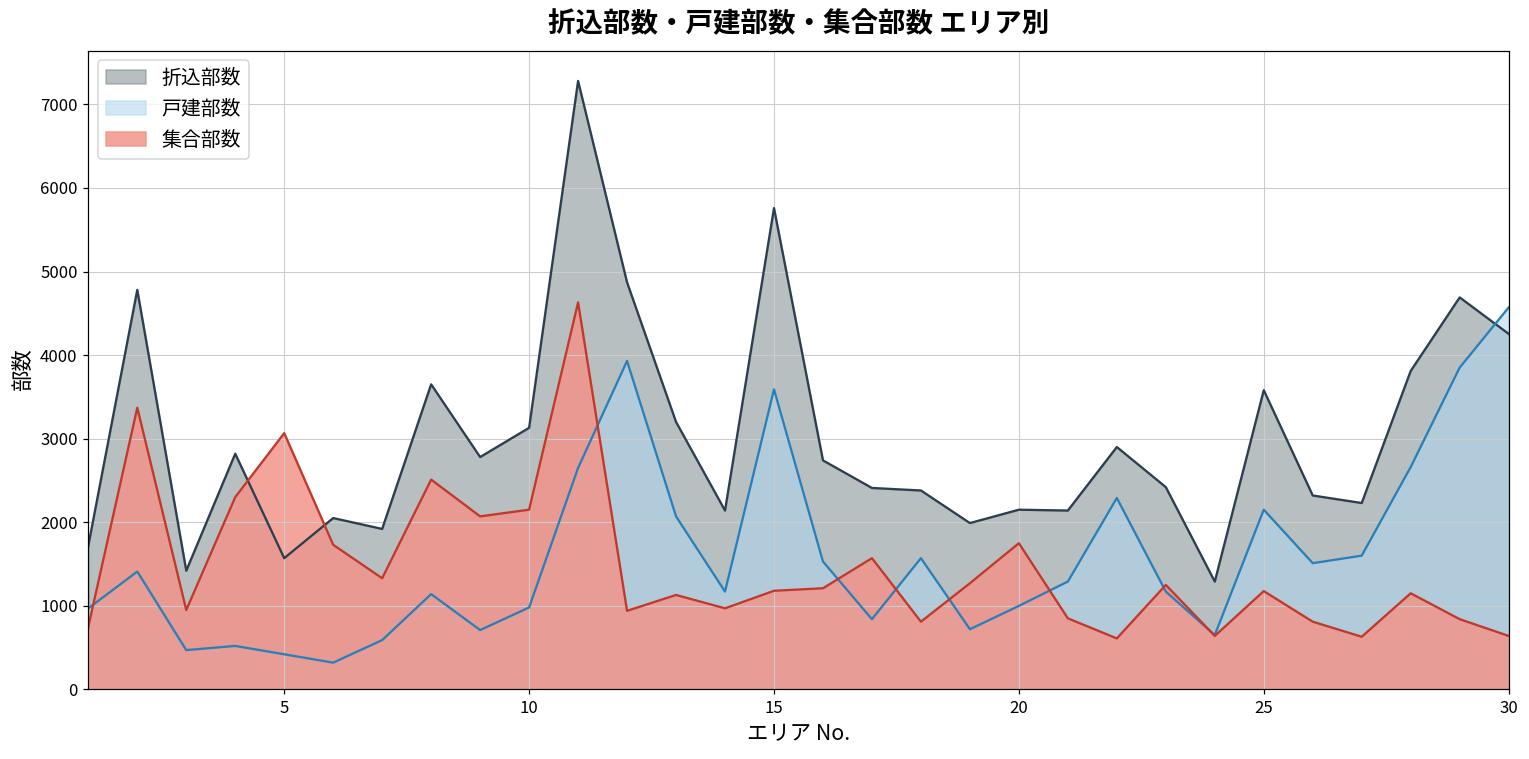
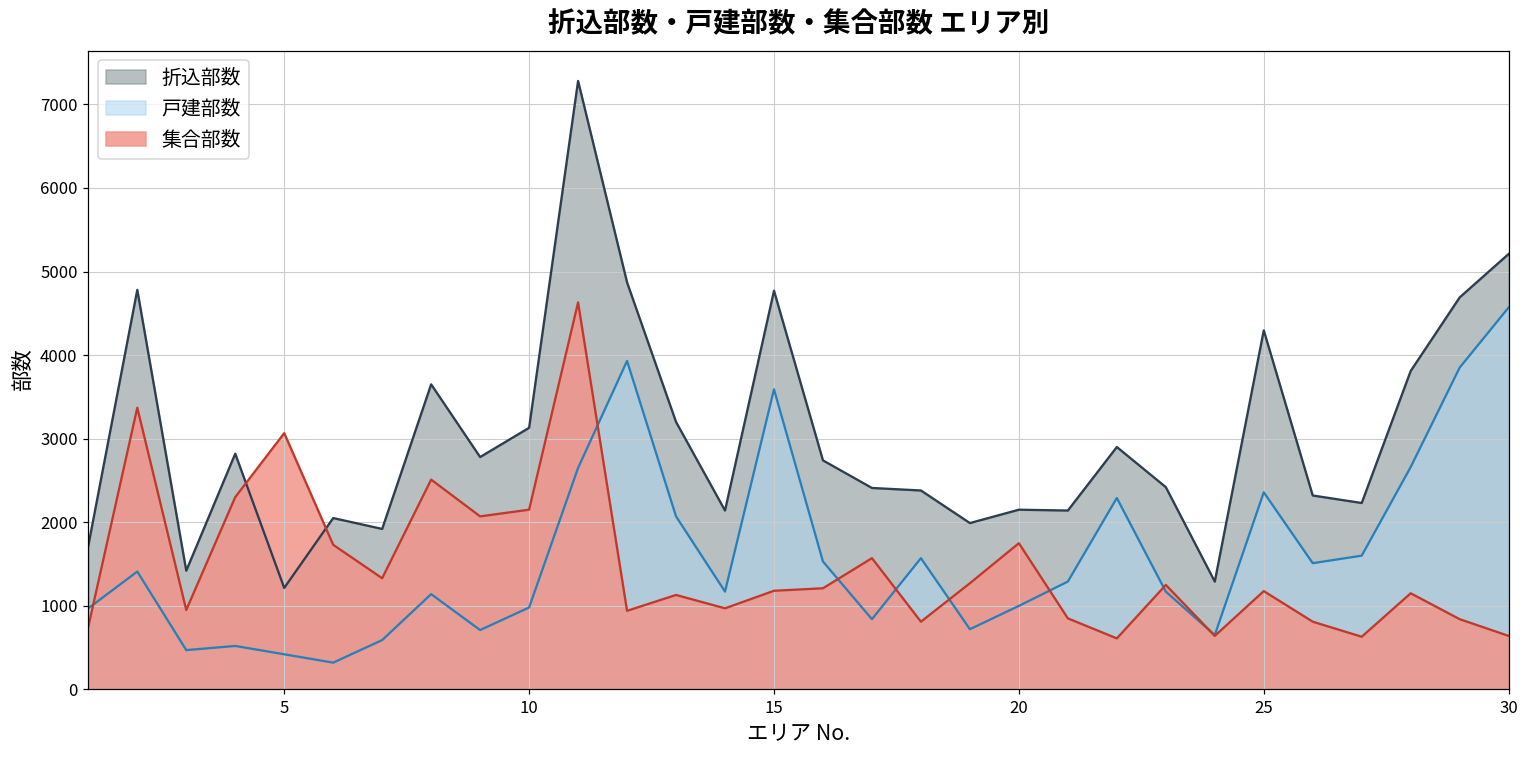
折込部数, 5: 1600 -> 1200
折込部数, 15: 5800 -> 4800
折込部数, 25: 3600 -> 4300
戸建部数, 25: 2200 -> 2400
折込部数, 30: 4300 -> 5200
